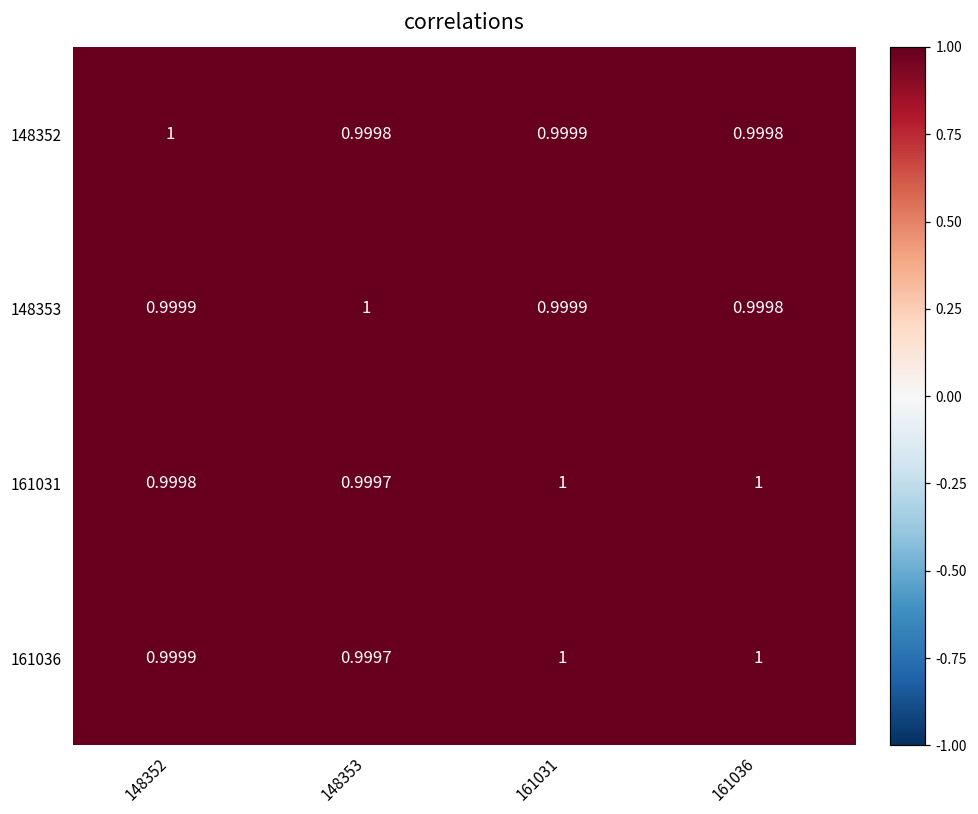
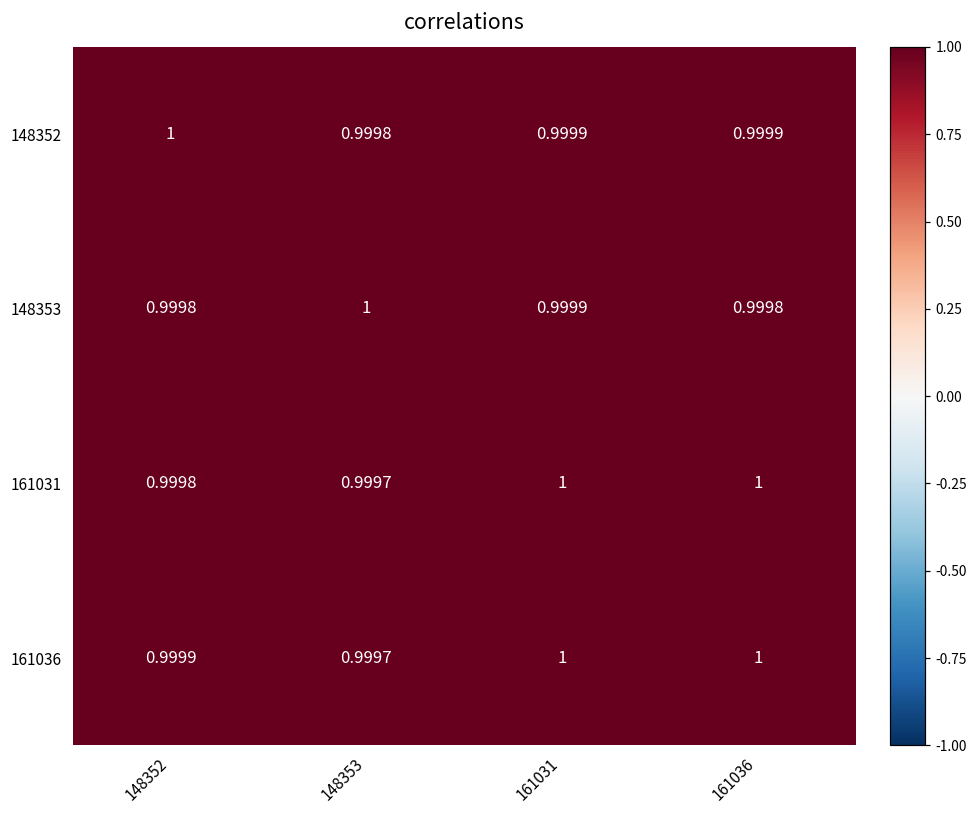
148352, 161036: 0.9998 -> 0.9999
148353, 148352: 0.9999 -> 0.9998
